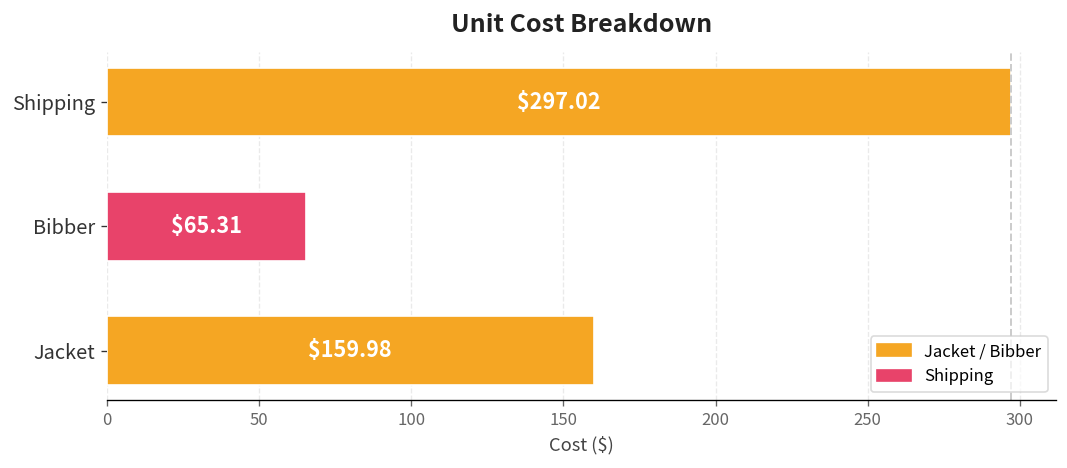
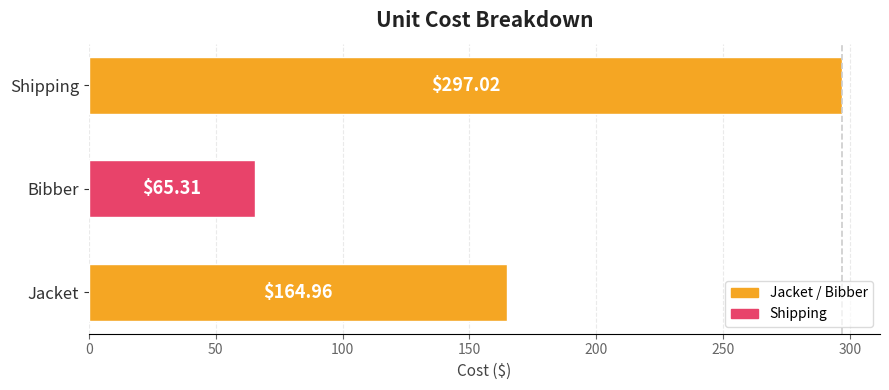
Jacket: $159.98 -> $164.96
